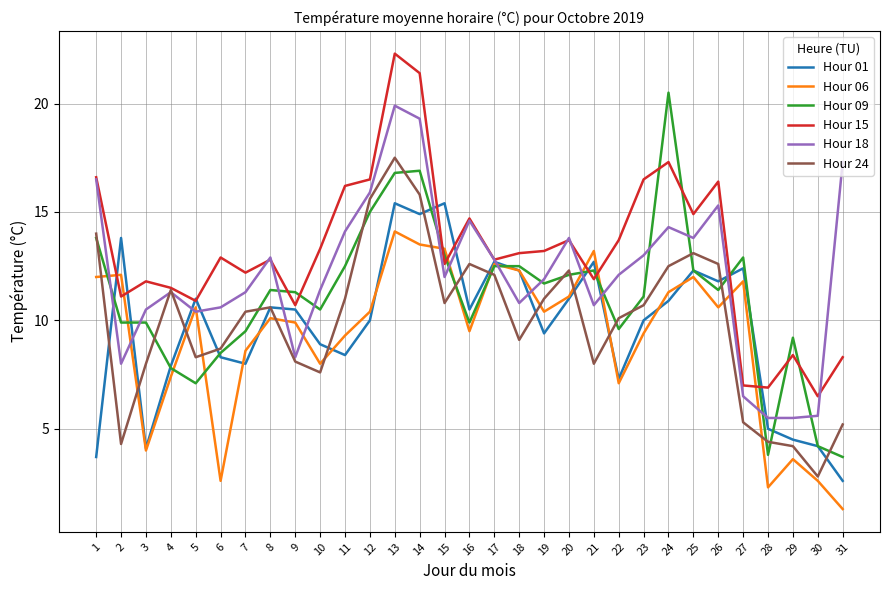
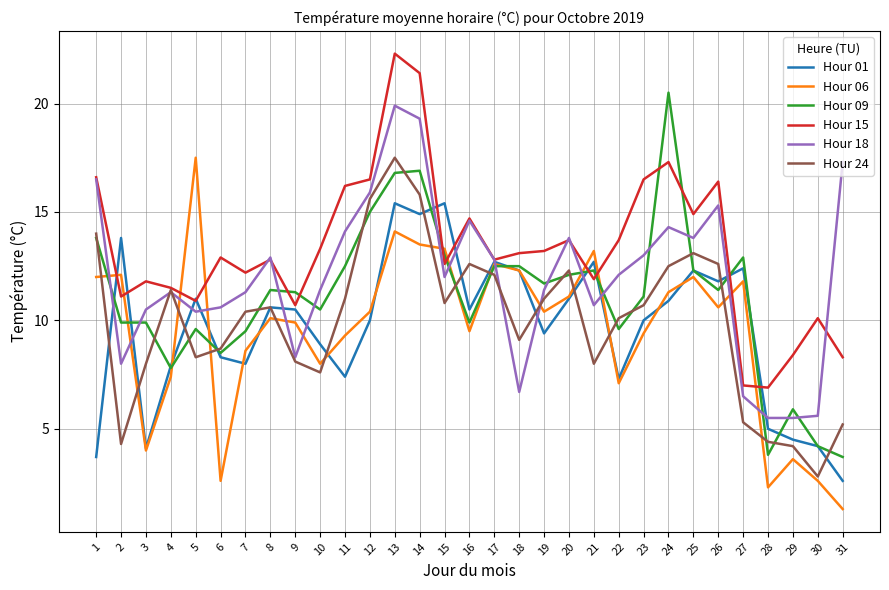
Hour 06, 5: 10.6 -> 17.5
Hour 09, 5: 7.1 -> 9.6
Hour 01, 11: 8.4 -> 7.4
Hour 18, 18: 10.8 -> 6.7
Hour 18, 19: 11.9 -> 11.4
Hour 09, 29: 9.2 -> 5.9
Hour 15, 30: 6.5 -> 10.1
